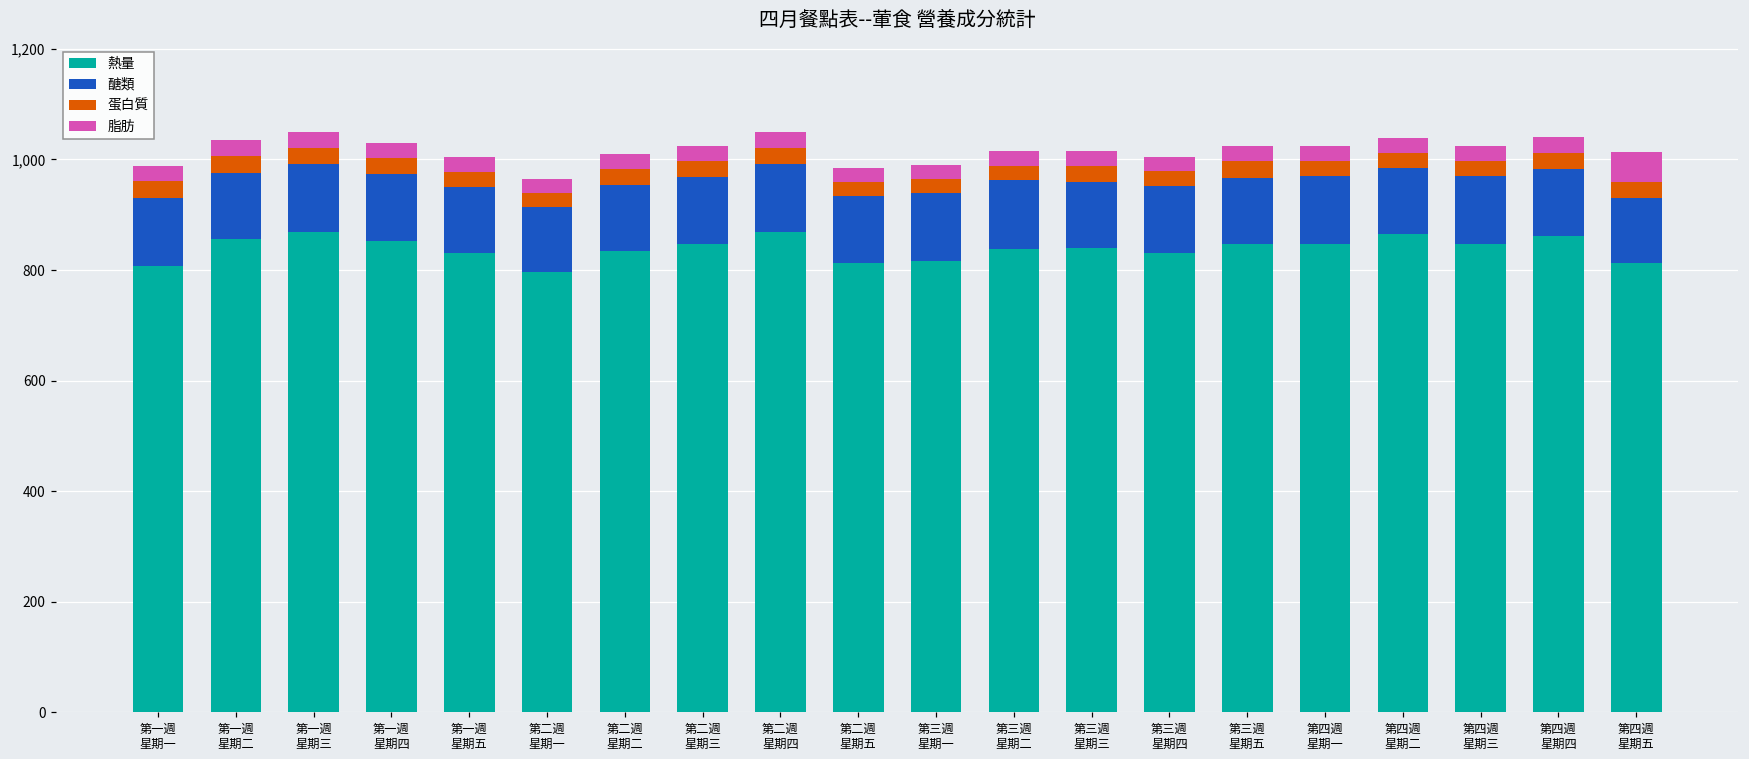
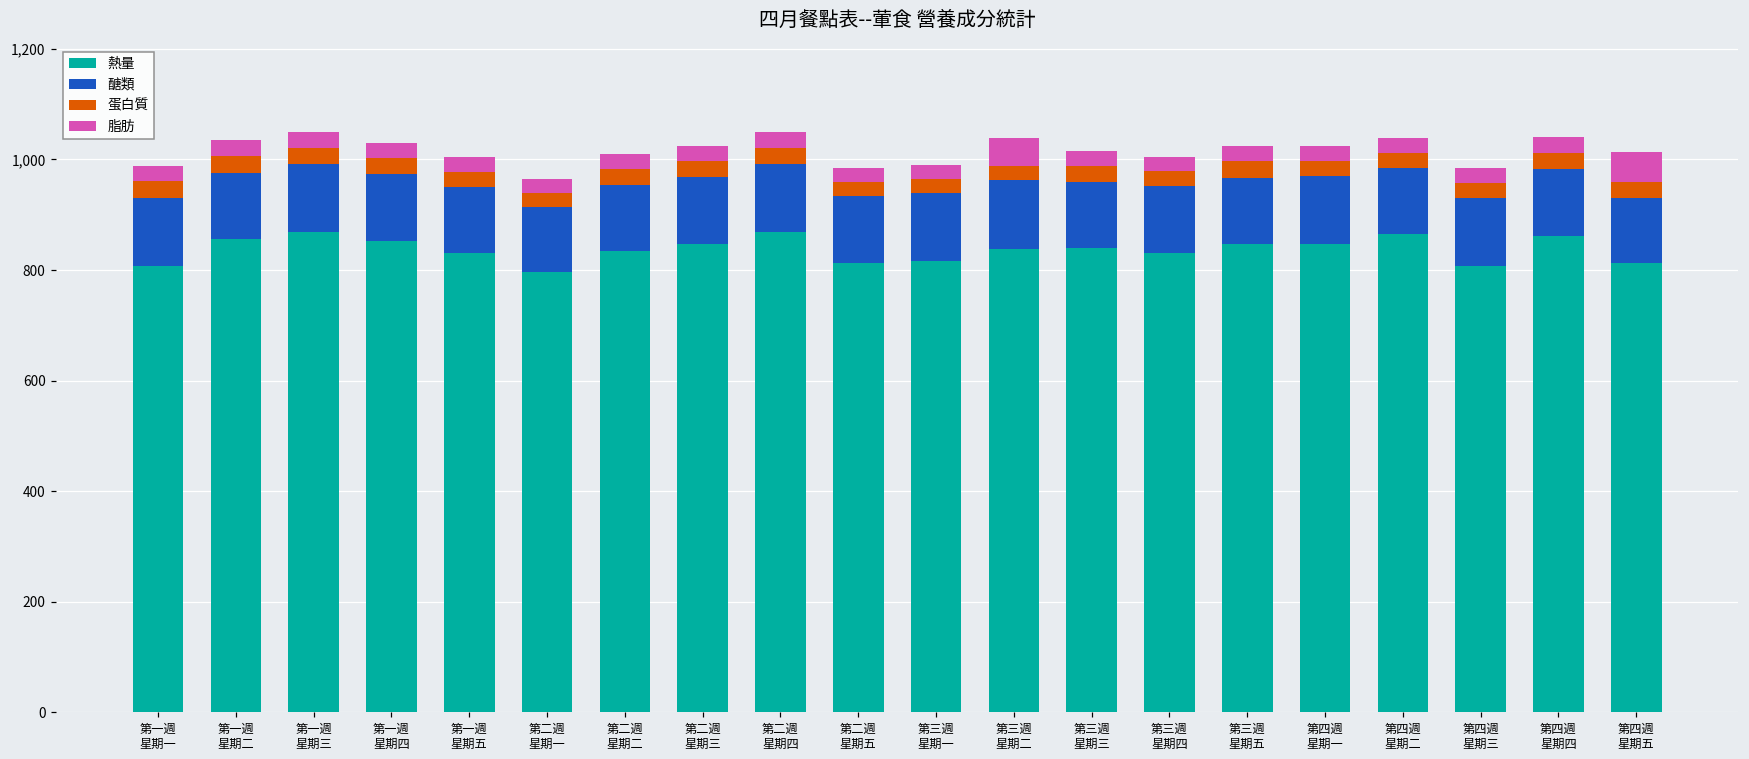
脂肪, 第三週 星期二: 30 -> 50
熱量, 第四週 星期三: 850 -> 810
